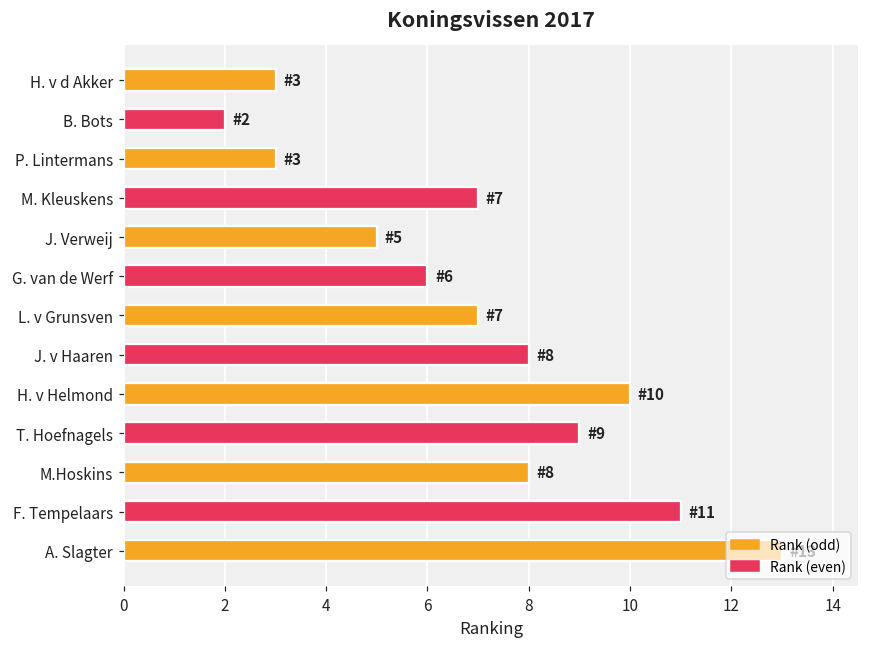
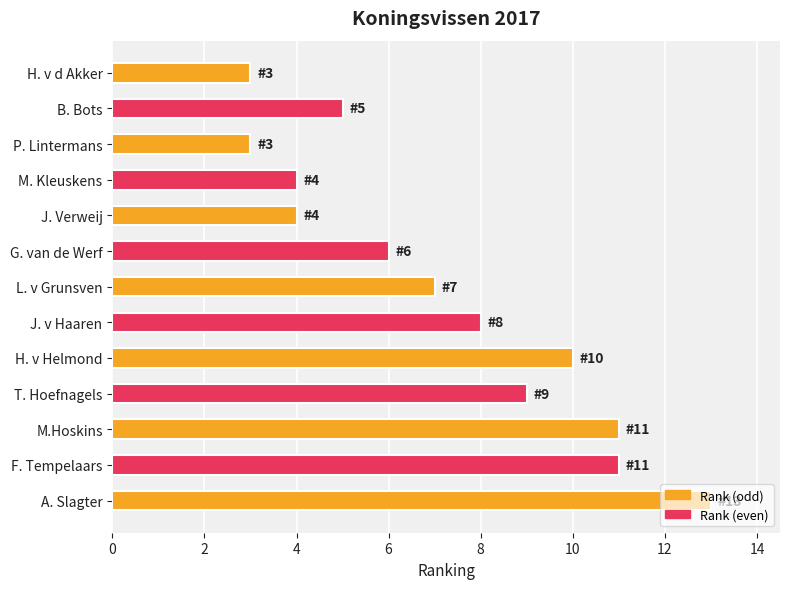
B. Bots: 2 -> 5
M. Kleuskens: 7 -> 4
J. Verweij: 5 -> 4
M.Hoskins: 8 -> 11
